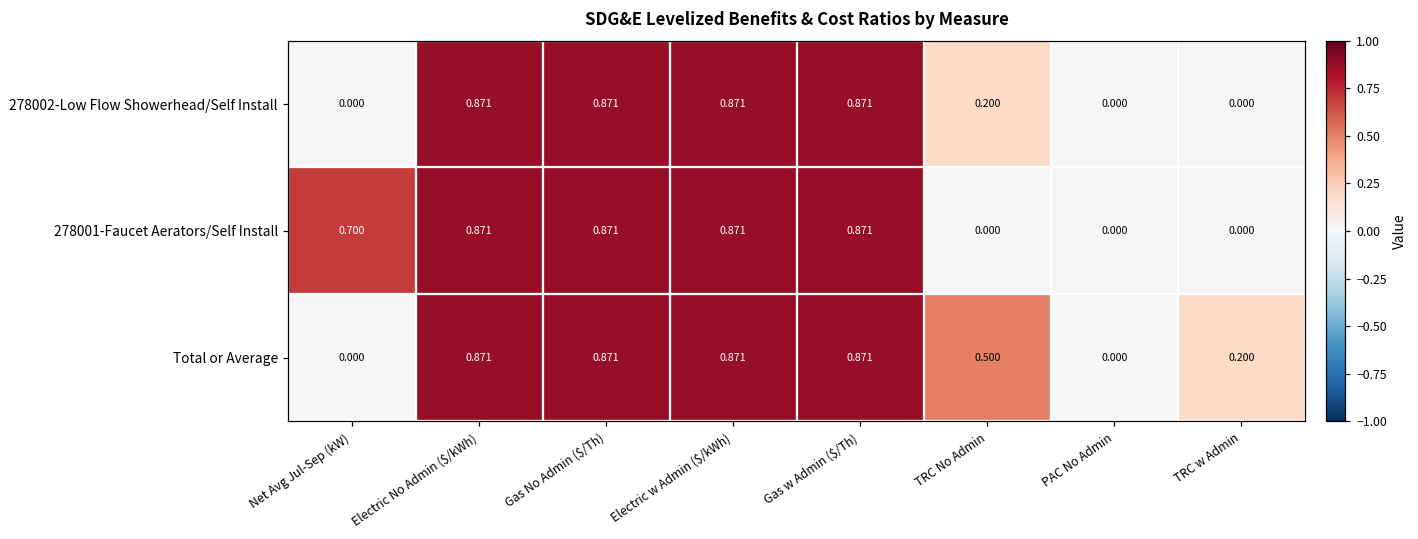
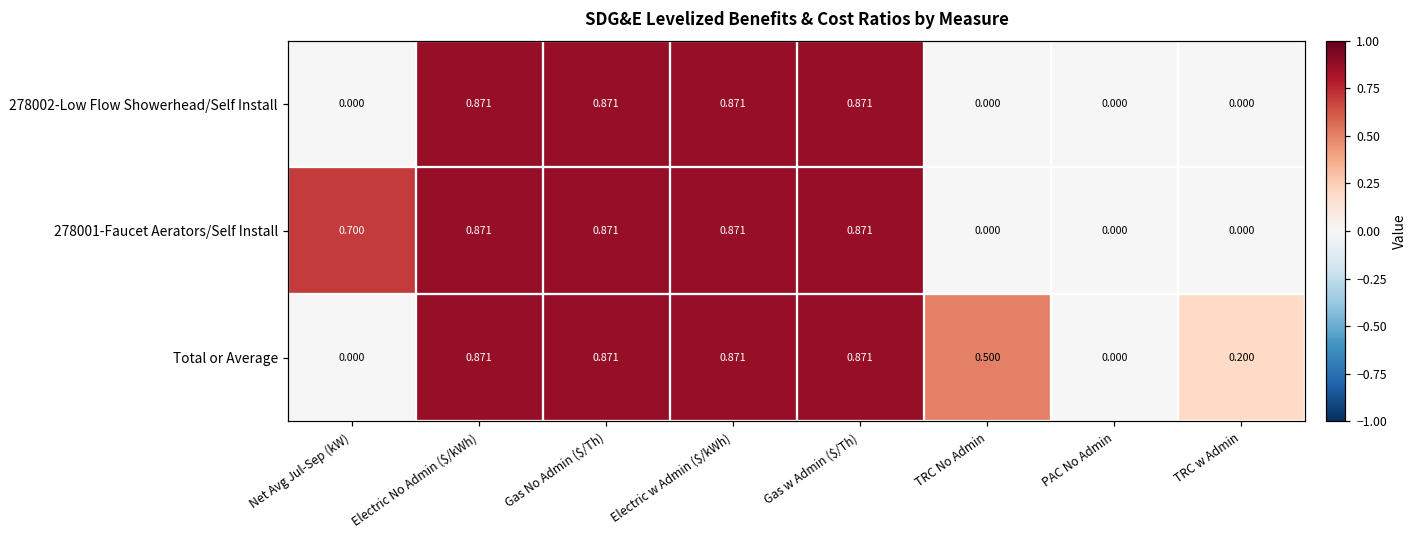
278002-Low Flow Showerhead/Self Install, TRC No Admin: 0.200 -> 0.000
